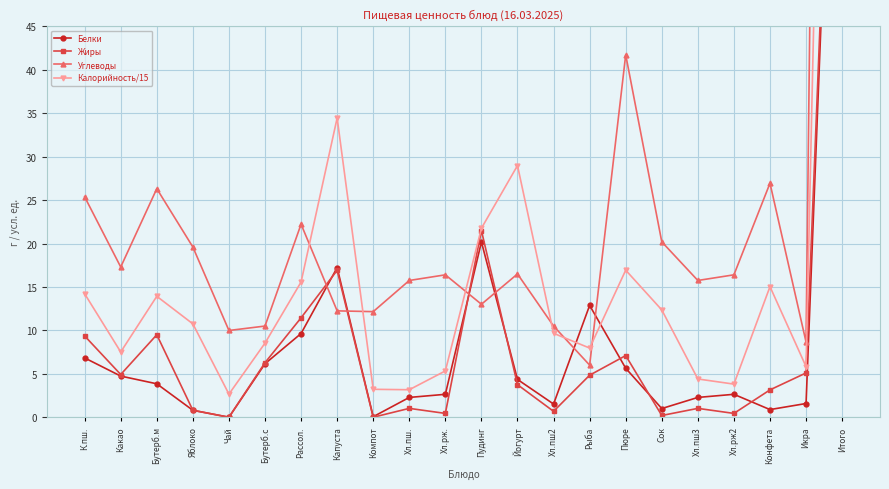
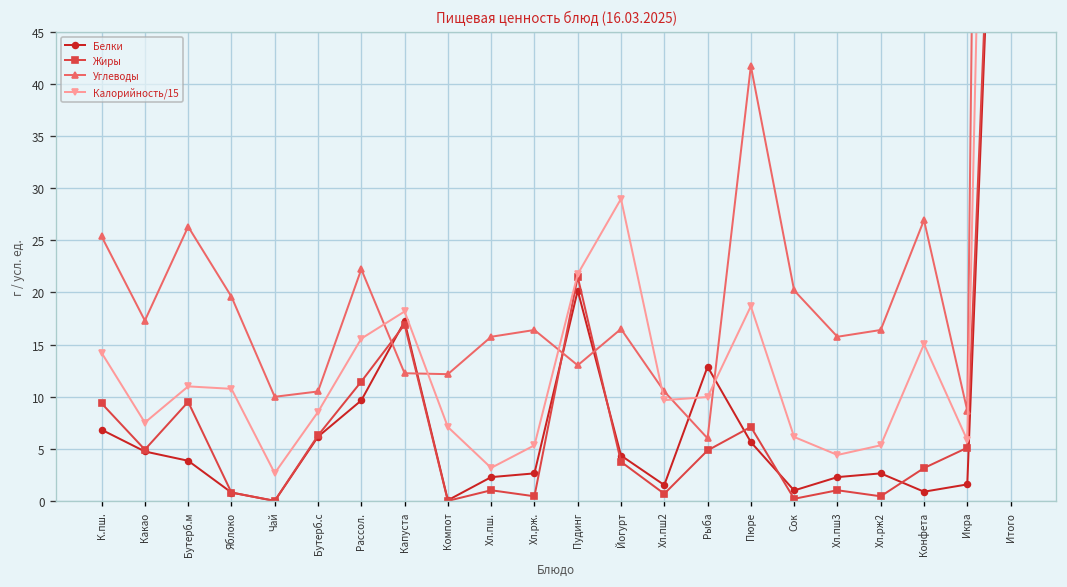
Калорийность/15, Бутерб.м: 14 -> 11
Калорийность/15, Капуста: 34 -> 18
Калорийность/15, Компот: 3 -> 7
Калорийность/15, Рыба: 8 -> 10
Калорийность/15, Пюре: 17 -> 19
Калорийность/15, Сок: 12 -> 6
Калорийность/15, Хл.рж2: 4 -> 5
